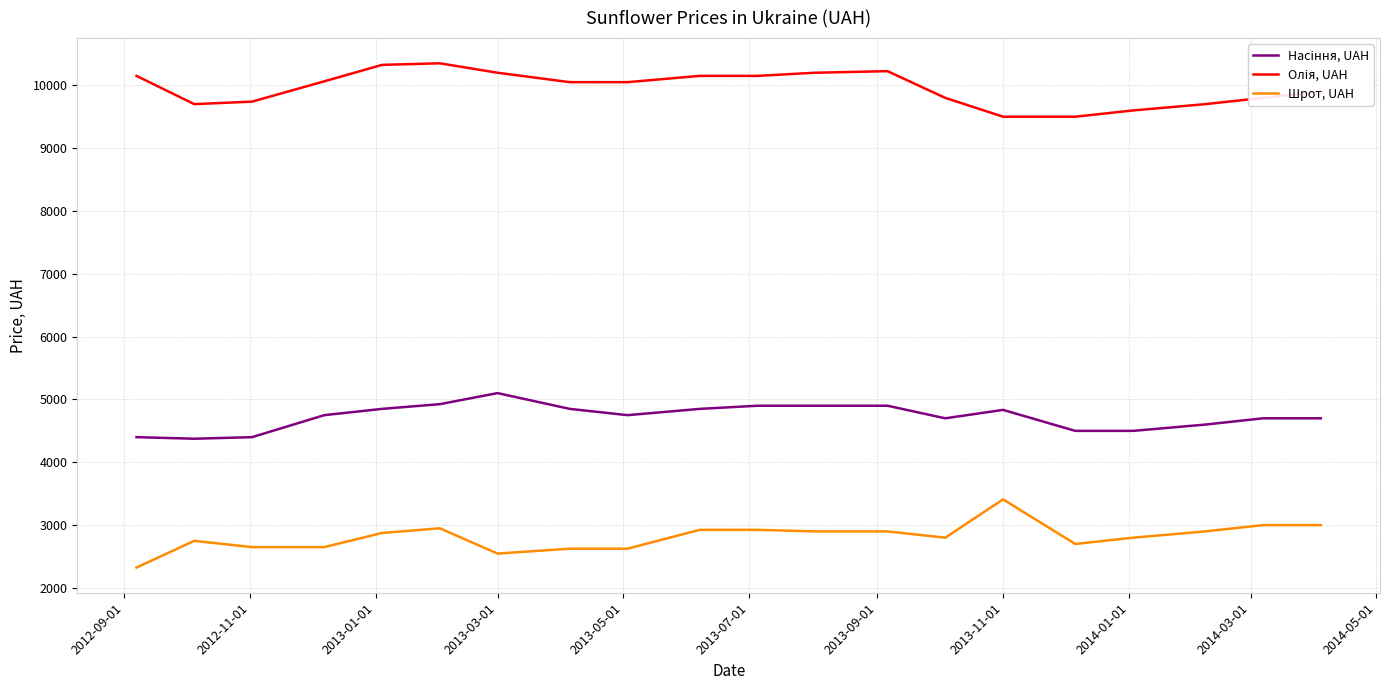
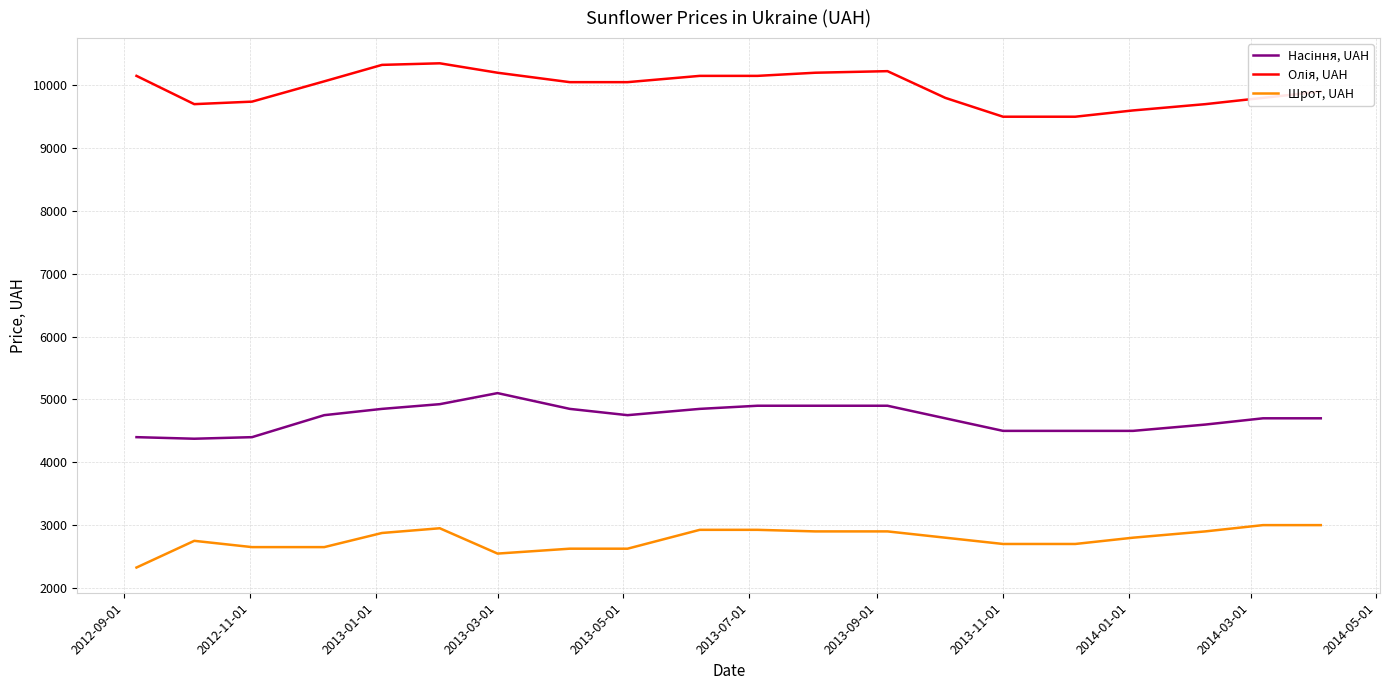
Насіння, UAH, 2013-11-01: 4800 -> 4500
Шрот, UAH, 2013-11-01: 3400 -> 2700
